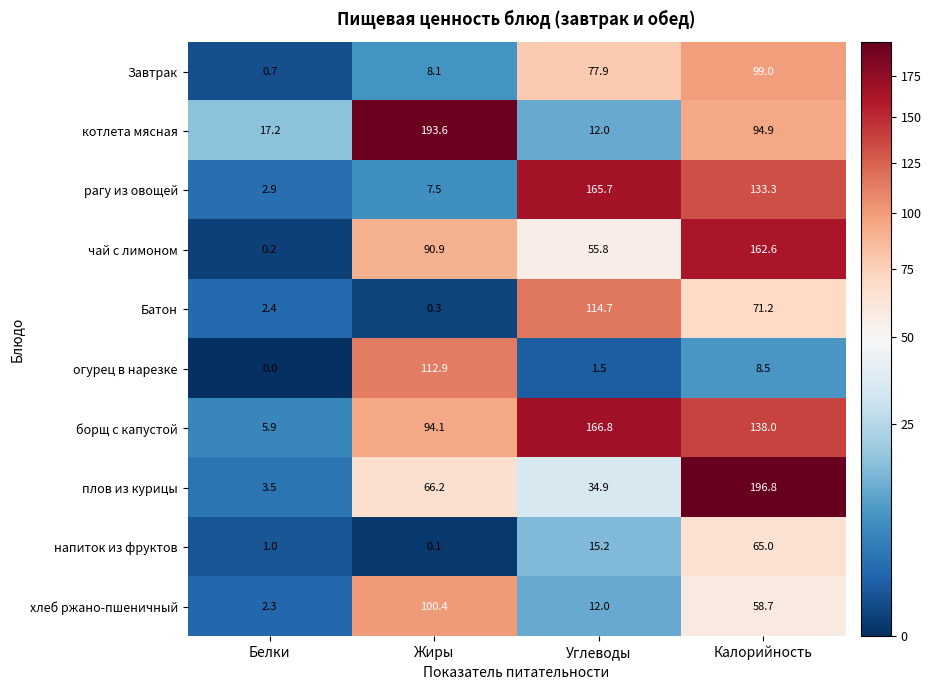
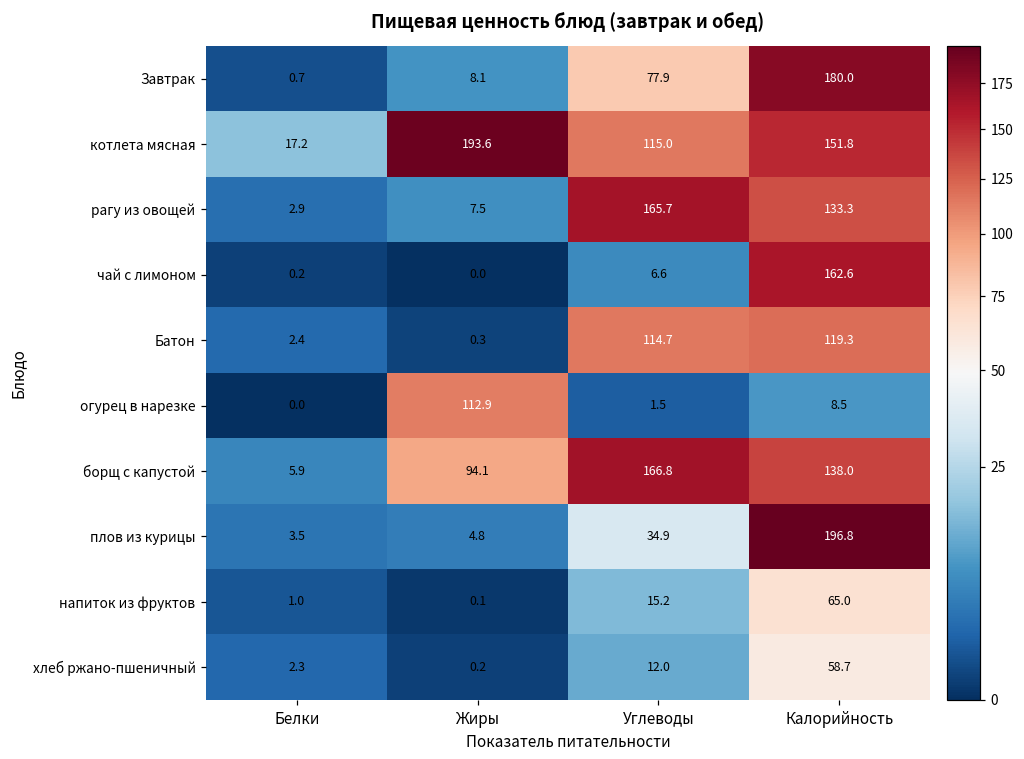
Завтрак, Калорийность: 99.0 -> 180.0
котлета мясная, Углеводы: 12.0 -> 115.0
котлета мясная, Калорийность: 94.9 -> 151.8
чай с лимоном, Жиры: 90.9 -> 0.0
чай с лимоном, Углеводы: 55.8 -> 6.6
Батон, Калорийность: 71.2 -> 119.3
плов из курицы, Жиры: 66.2 -> 4.8
хлеб ржано-пшеничный, Жиры: 100.4 -> 0.2
